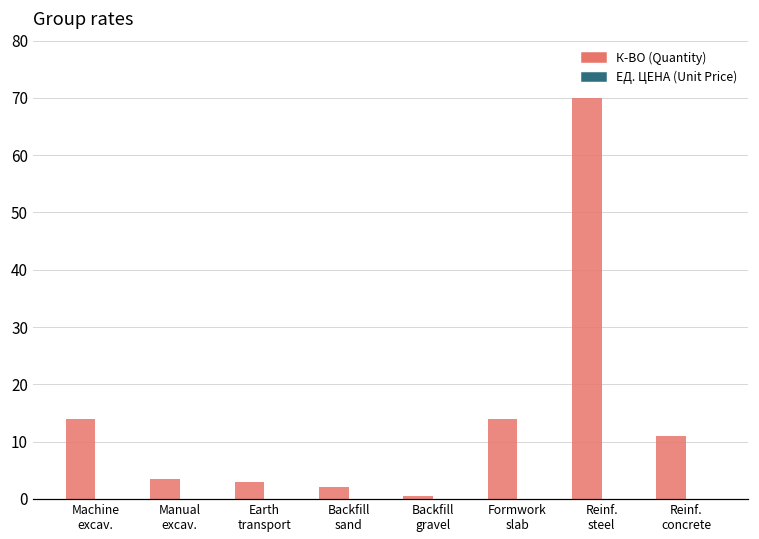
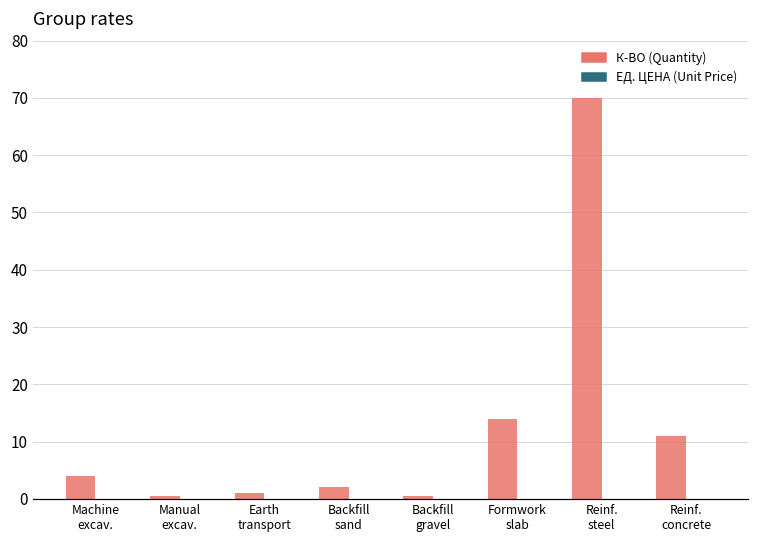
К-ВО (Quantity), Machine excav.: 14 -> 4
К-ВО (Quantity), Manual excav.: 4 -> 1
К-ВО (Quantity), Earth transport: 3 -> 1
